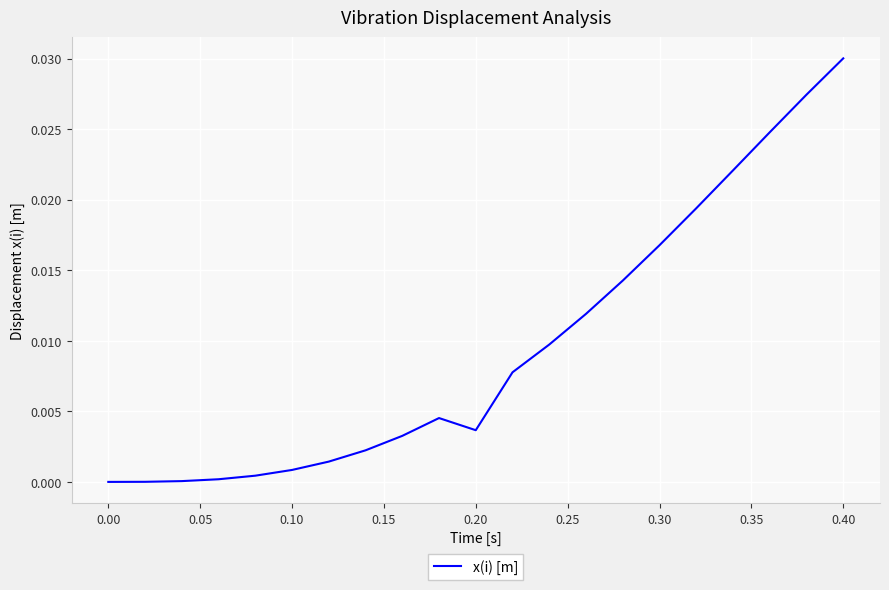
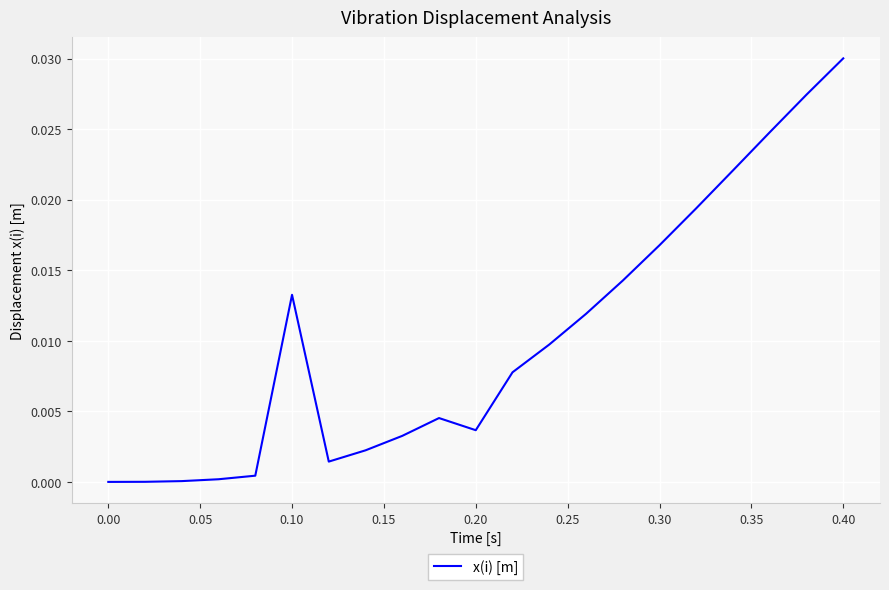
0.10: 0.0008 -> 0.0133
